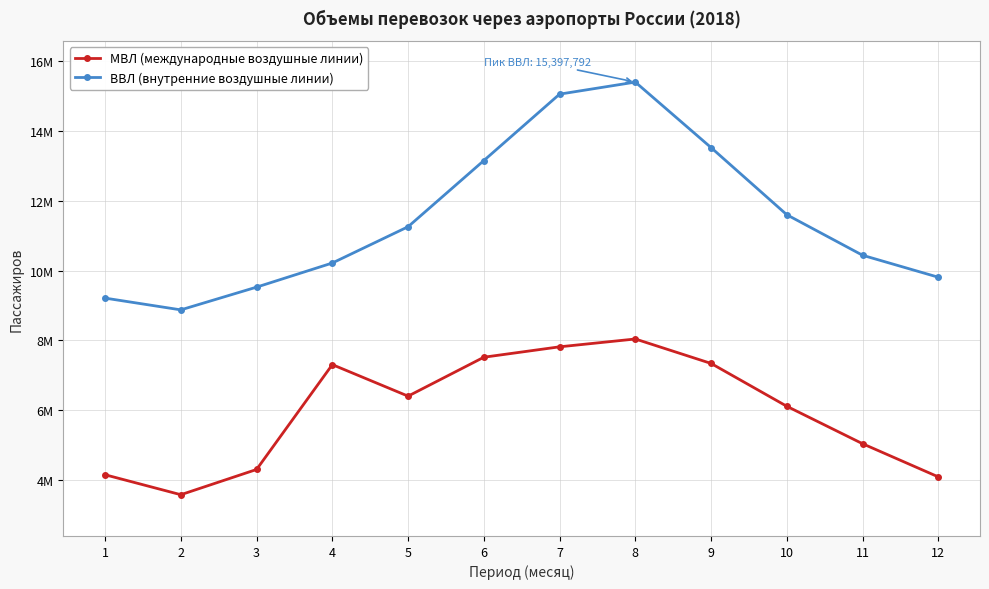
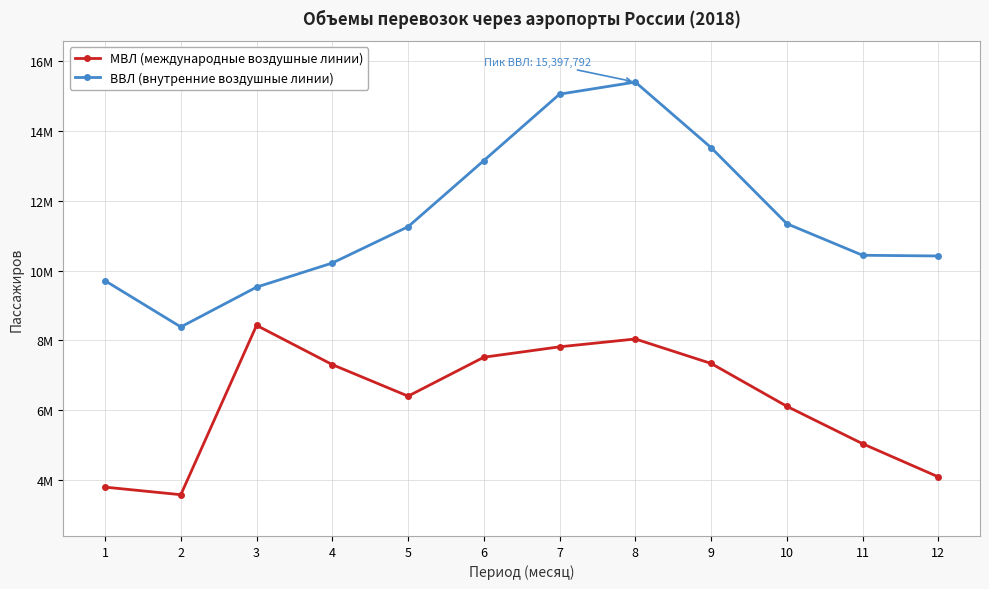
МВЛ (международные воздушные линии), 1: 4200000 -> 3800000
ВВЛ (внутренние воздушные линии), 1: 9200000 -> 9700000
ВВЛ (внутренние воздушные линии), 2: 8900000 -> 8400000
МВЛ (международные воздушные линии), 3: 4300000 -> 8400000
ВВЛ (внутренние воздушные линии), 10: 11600000 -> 11300000
ВВЛ (внутренние воздушные линии), 12: 9800000 -> 10400000
